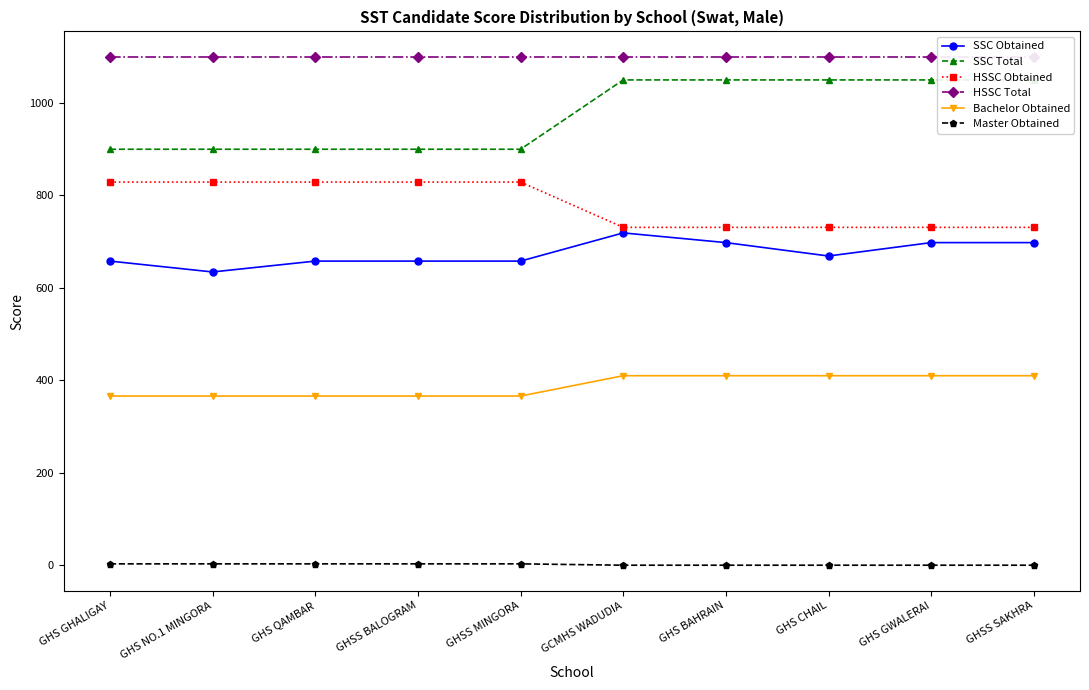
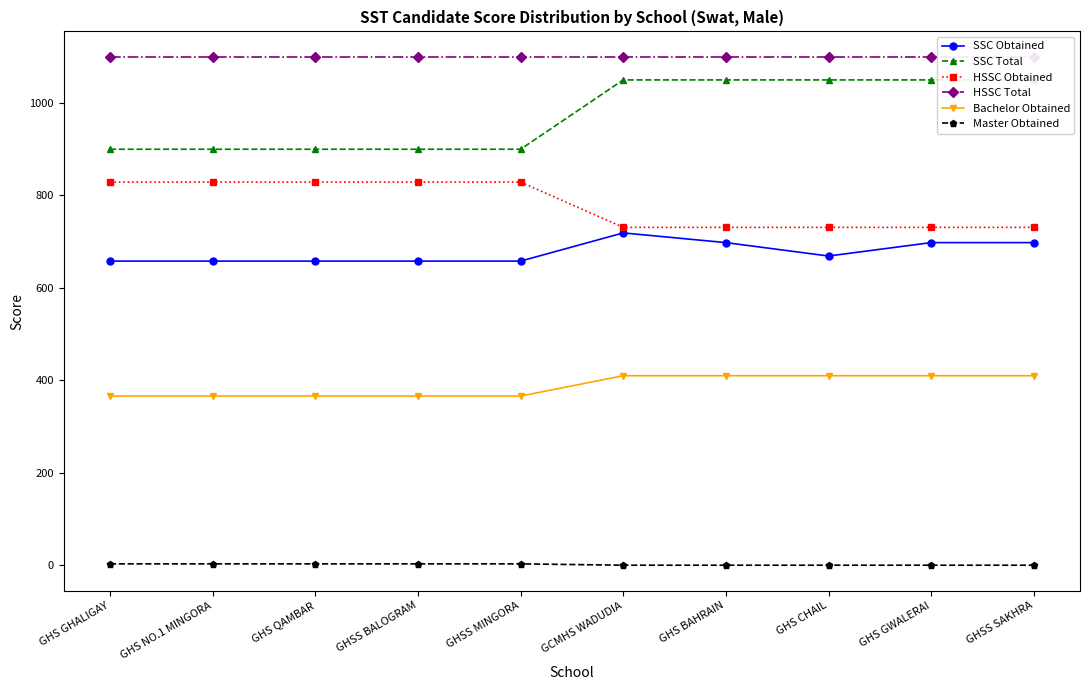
SSC Obtained, GHS NO.1 MINGORA: 630 -> 660
